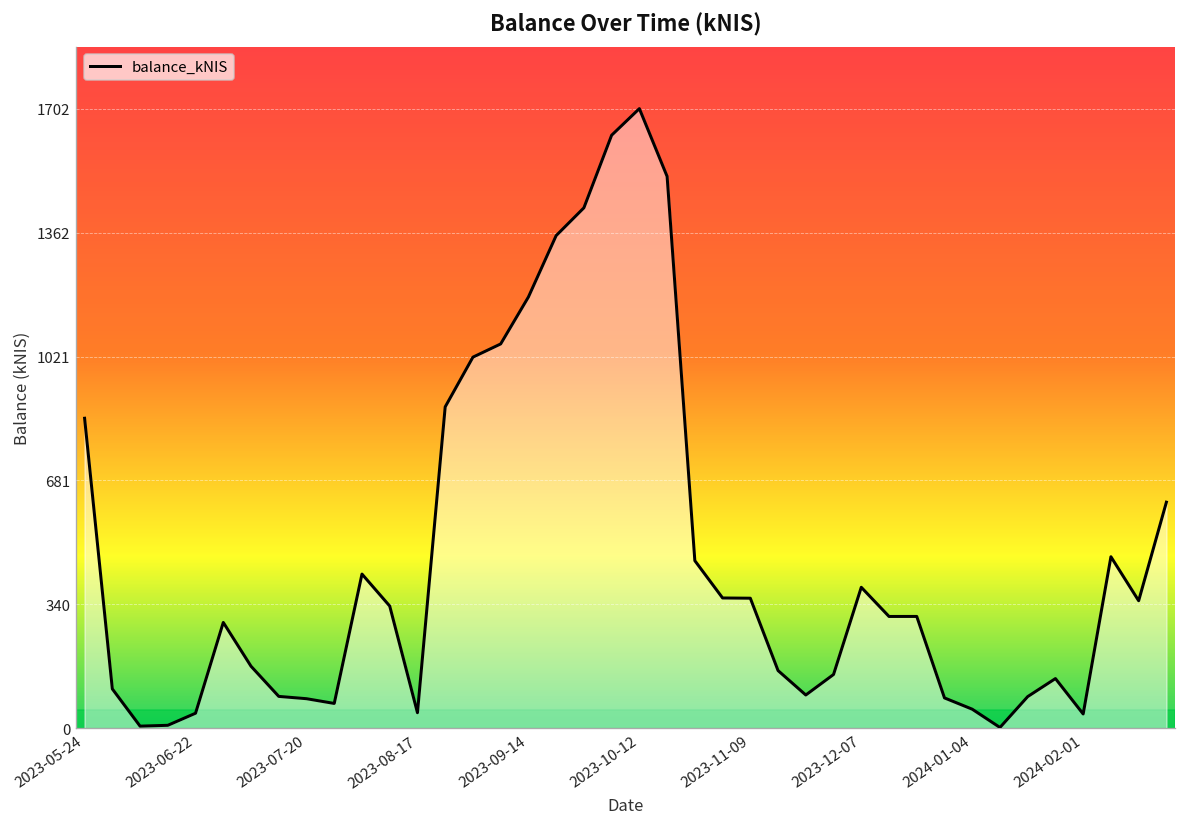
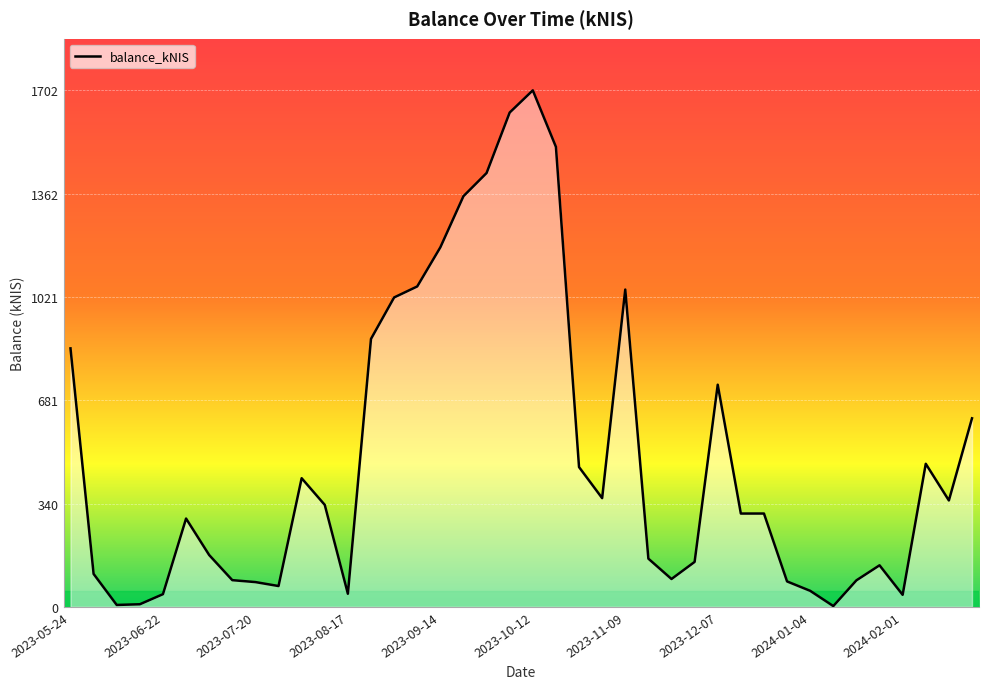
2023-11-09: 360 -> 1050
2023-12-07: 390 -> 730
